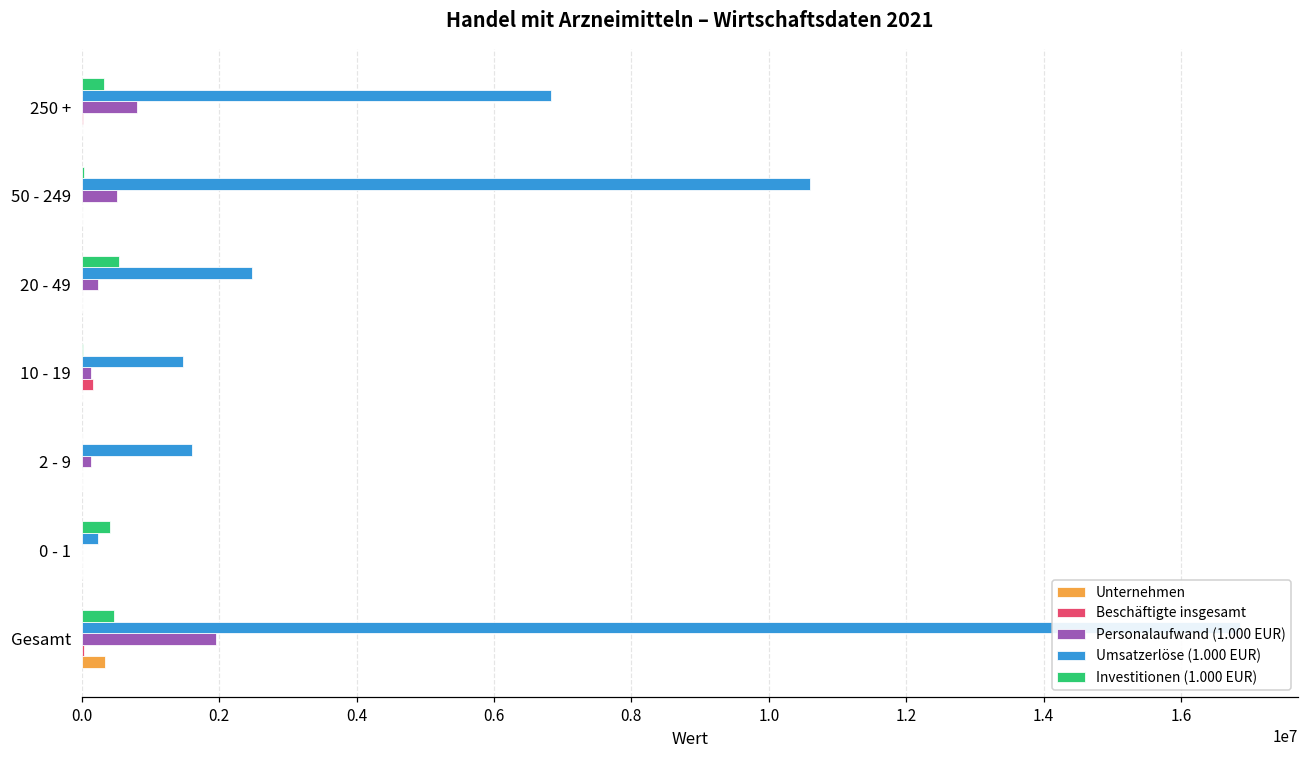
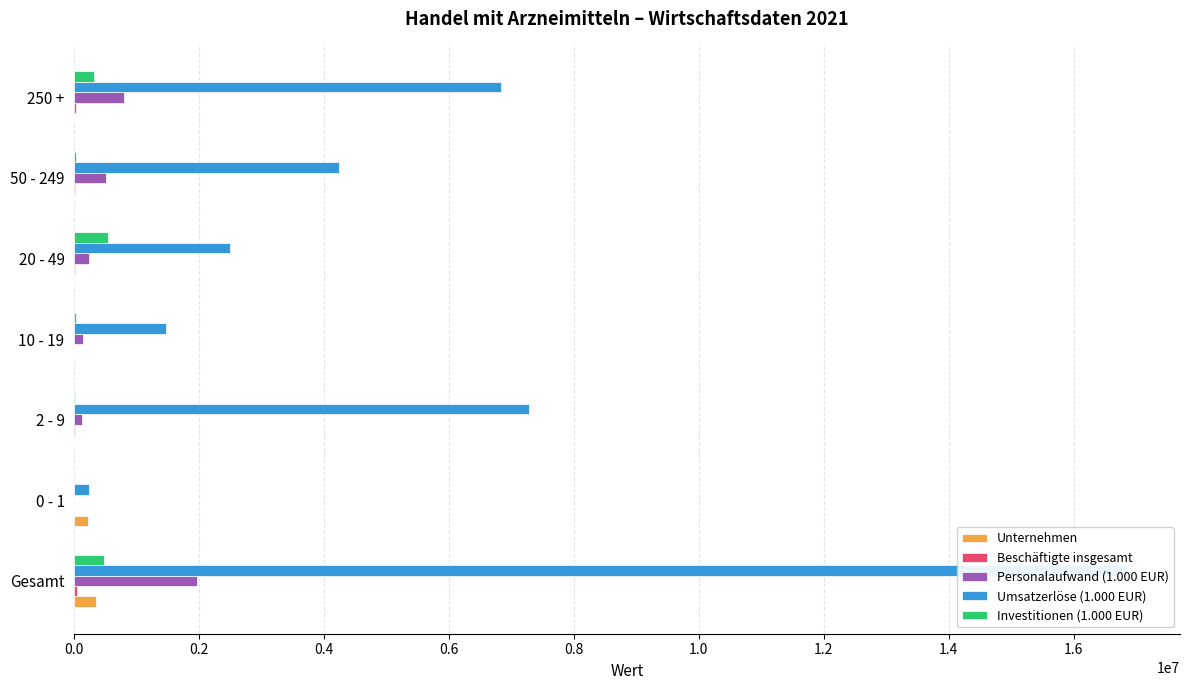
Umsatzerlöse (1.000 EUR), 50 - 249: 10600000 -> 4200000
Beschäftigte insgesamt, 10 - 19: 200000 -> 0
Umsatzerlöse (1.000 EUR), 2 - 9: 1600000 -> 7300000
Investitionen (1.000 EUR), 0 - 1: 400000 -> 0
Unternehmen, 0 - 1: 0 -> 200000
